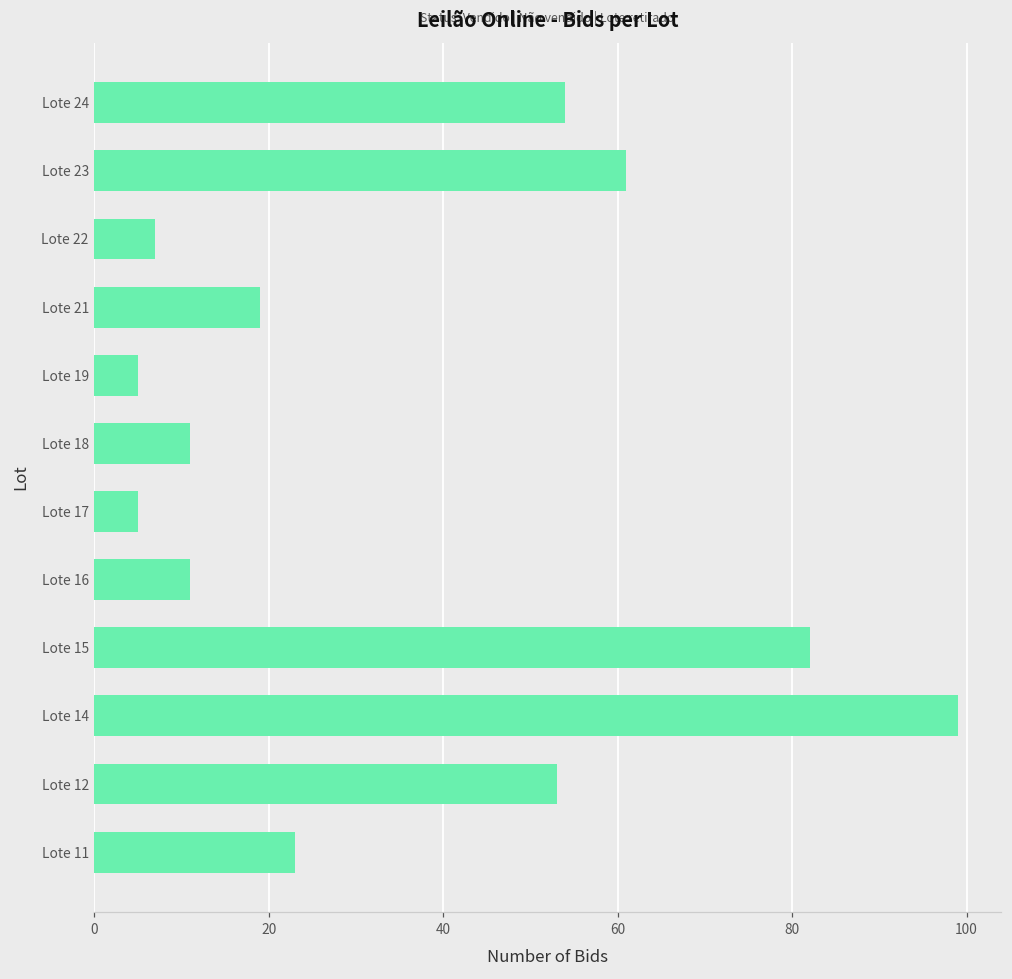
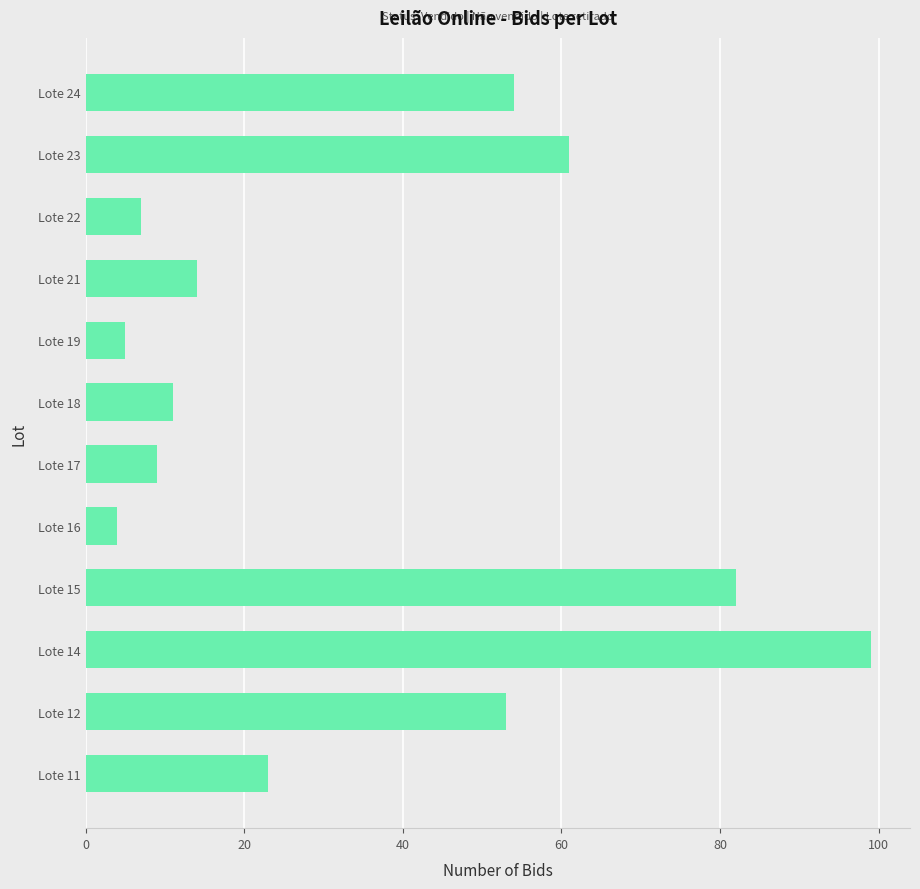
Lote 21: 19 -> 14
Lote 17: 5 -> 9
Lote 16: 11 -> 4
